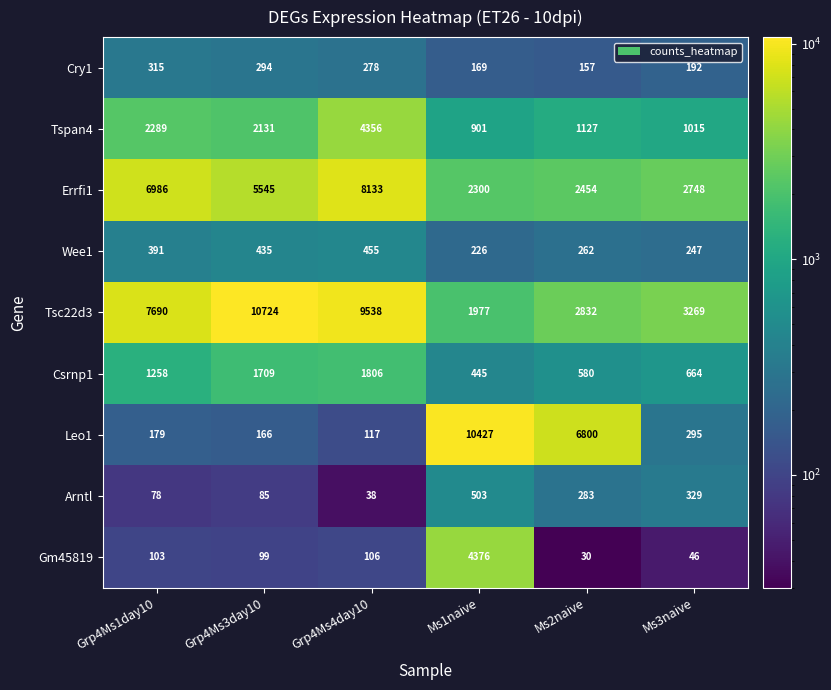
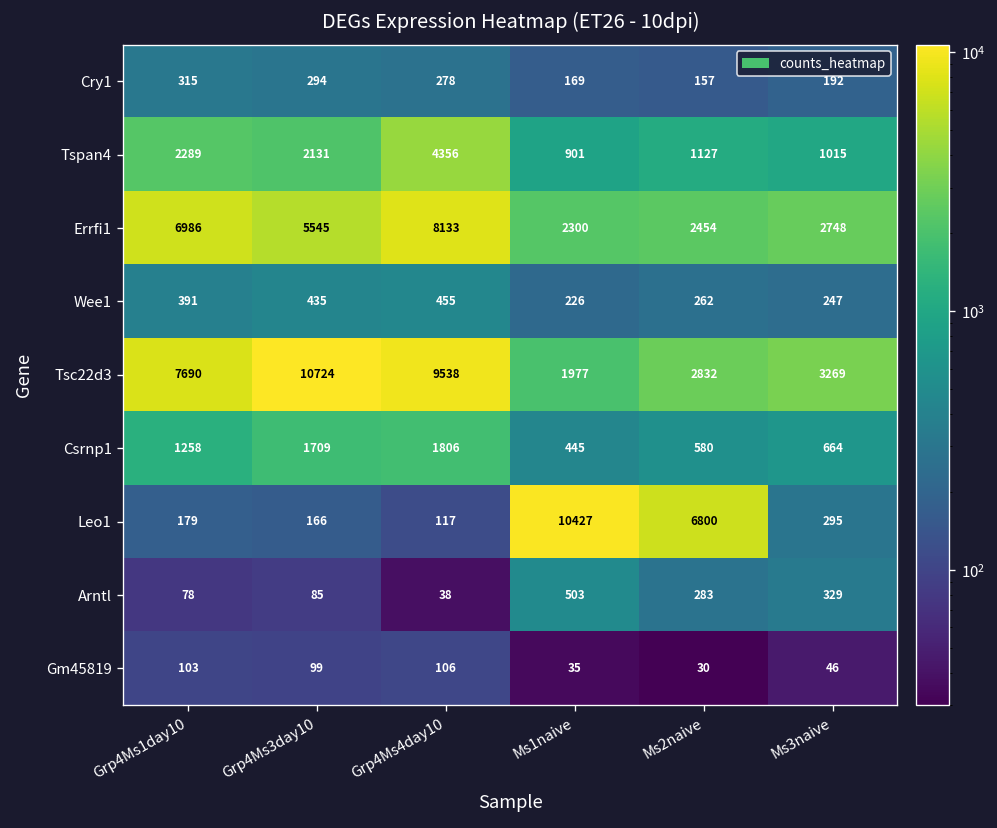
Gm45819, Ms1naive: 4376 -> 35
